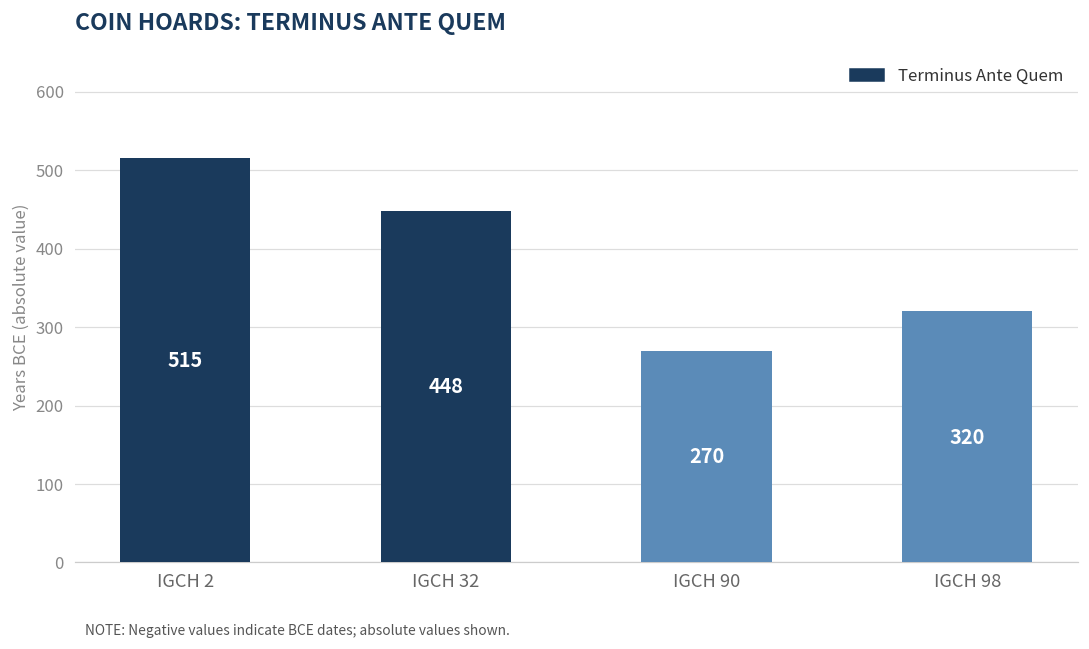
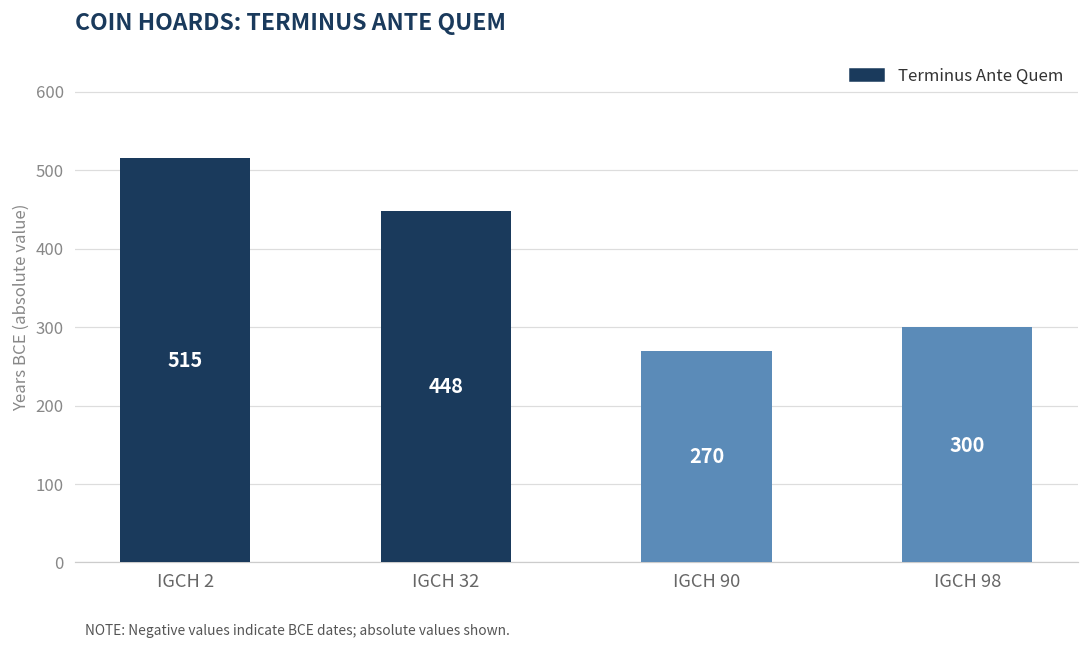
IGCH 98: 320 -> 300
